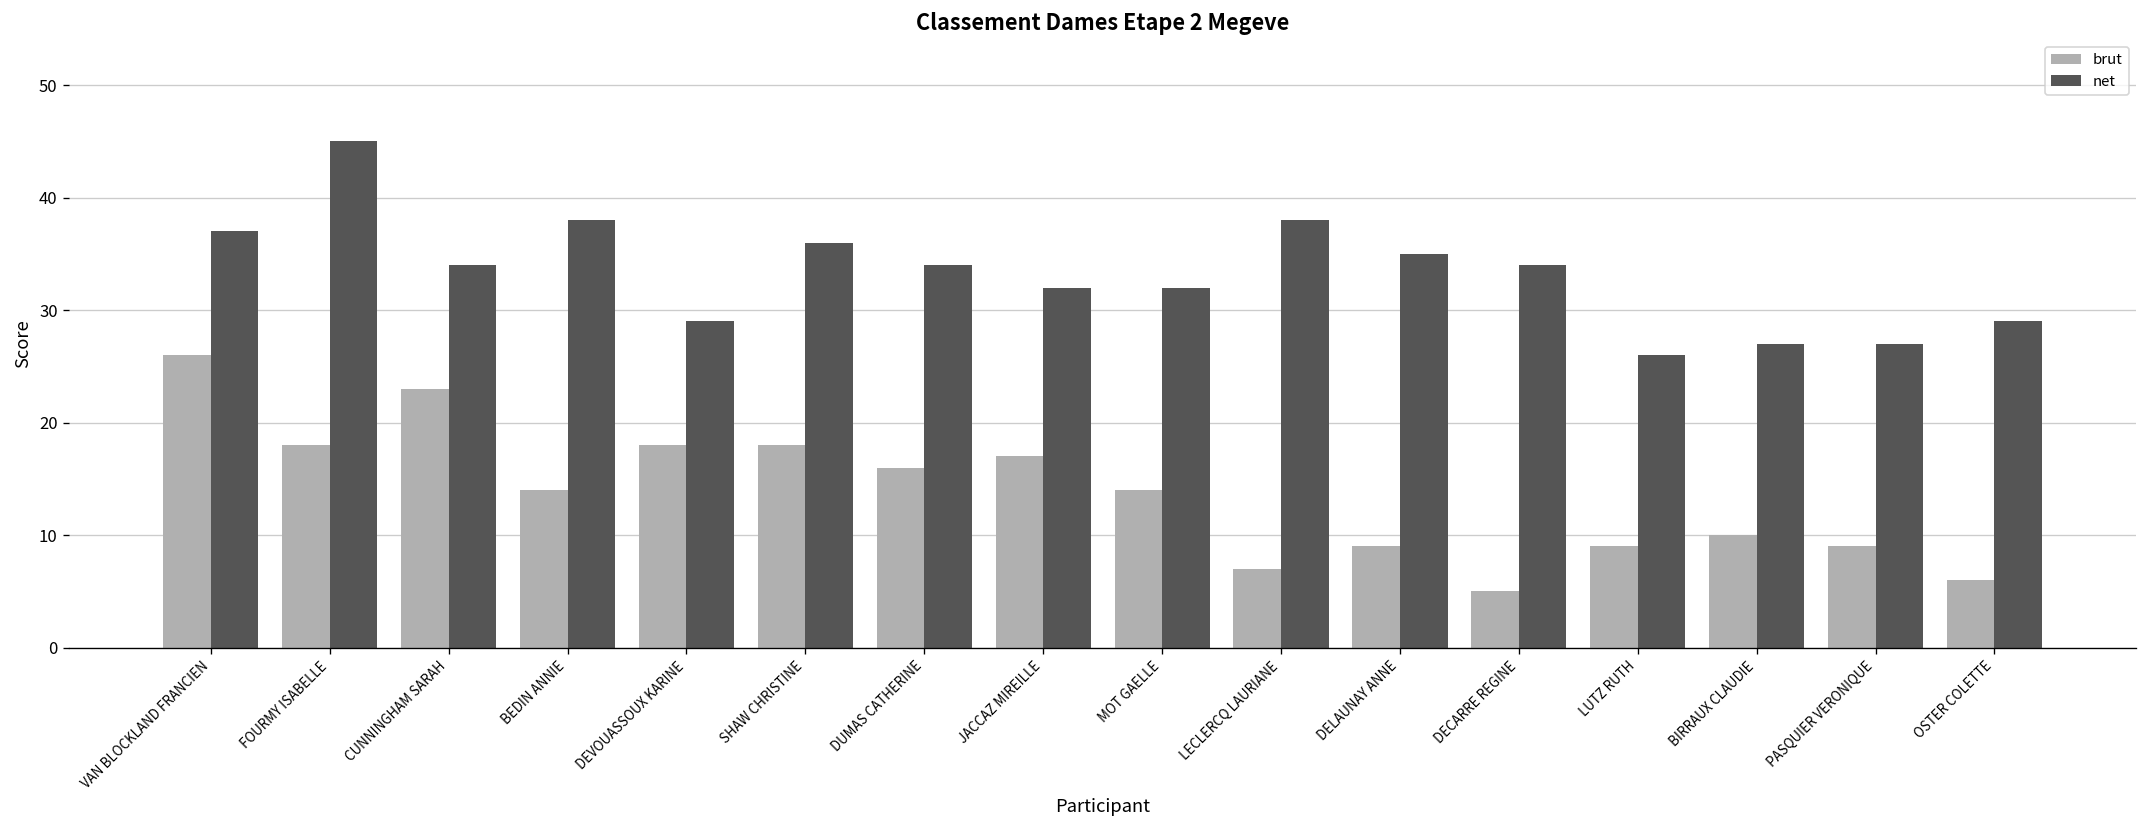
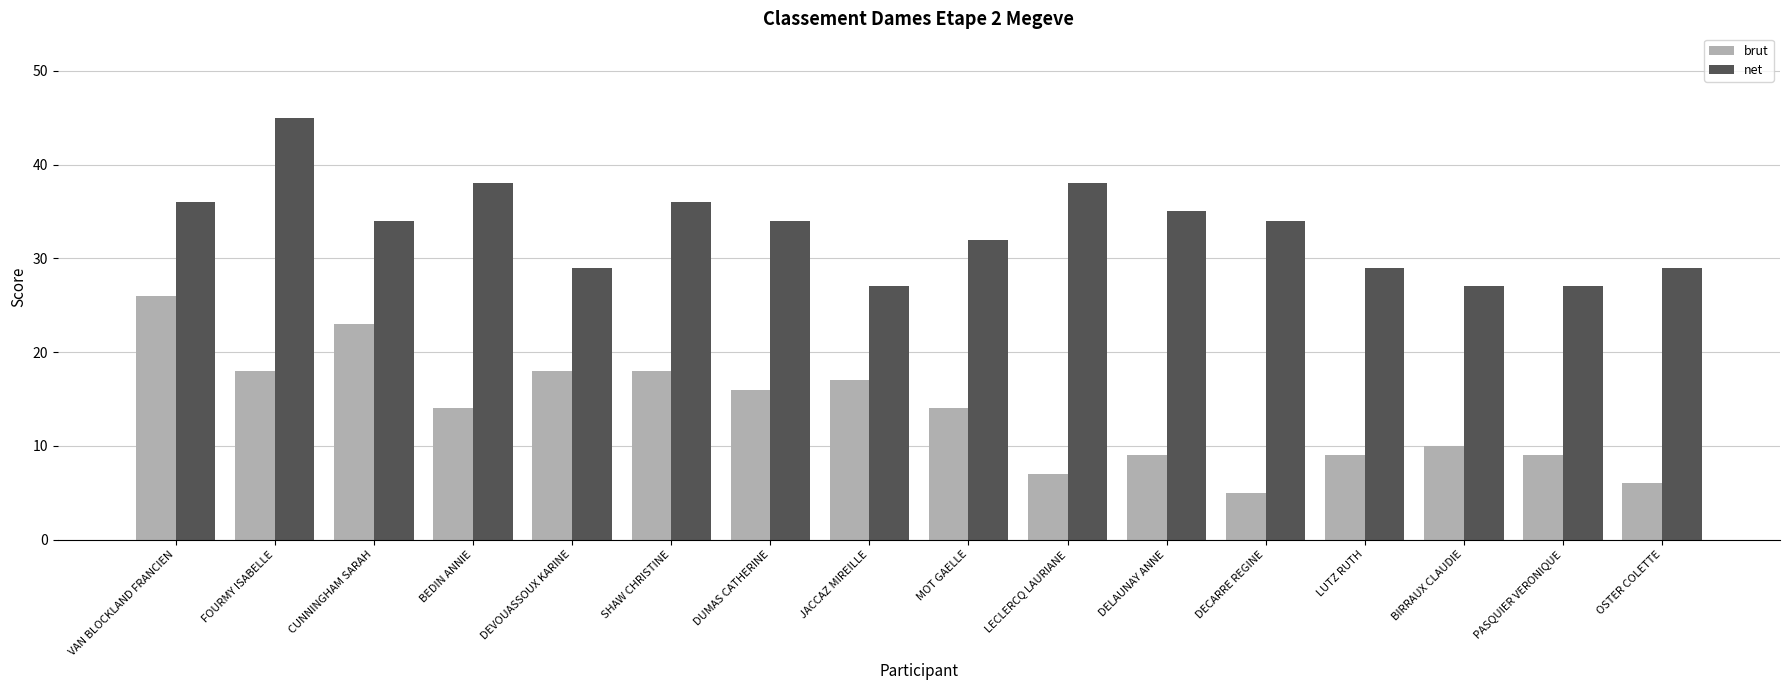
net, VAN BLOCKLAND FRANCIEN: 37 -> 36
net, JACCAZ MIREILLE: 32 -> 27
net, LUTZ RUTH: 26 -> 29
